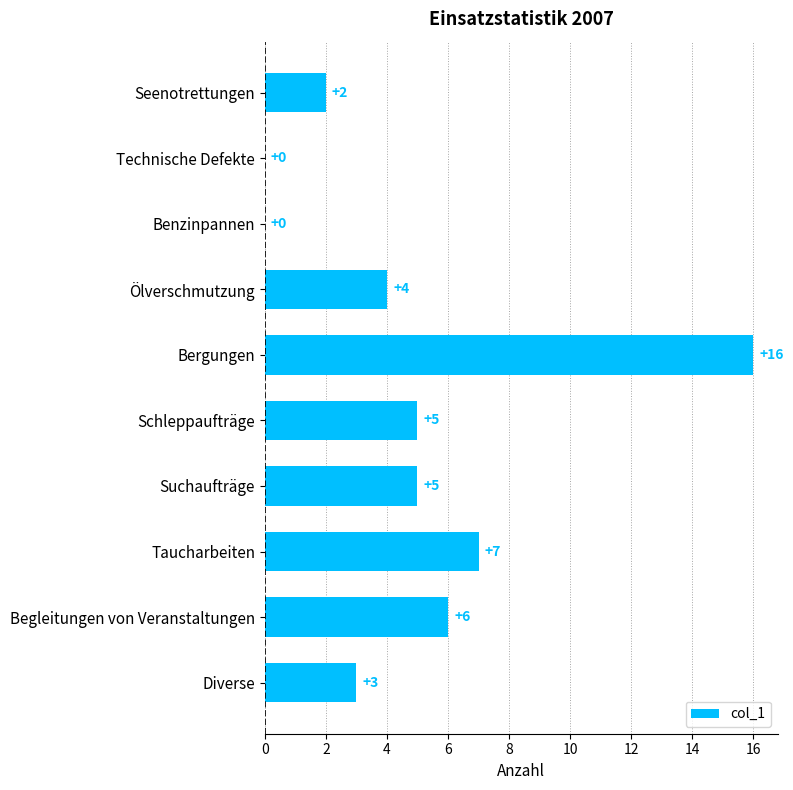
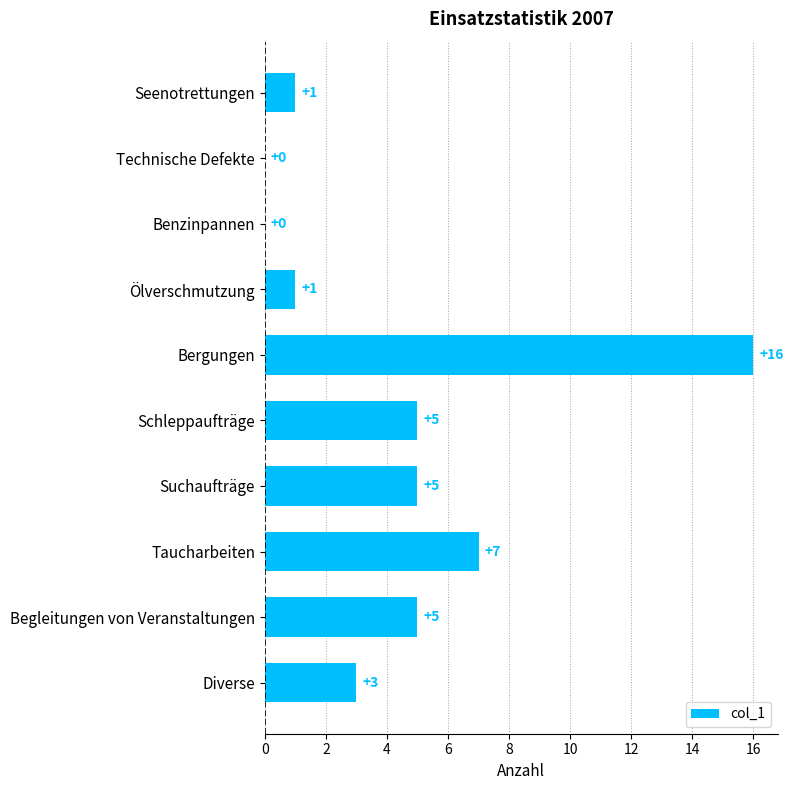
Seenotrettungen: +2 -> +1
Ölverschmutzung: +4 -> +1
Begleitungen von Veranstaltungen: +6 -> +5
